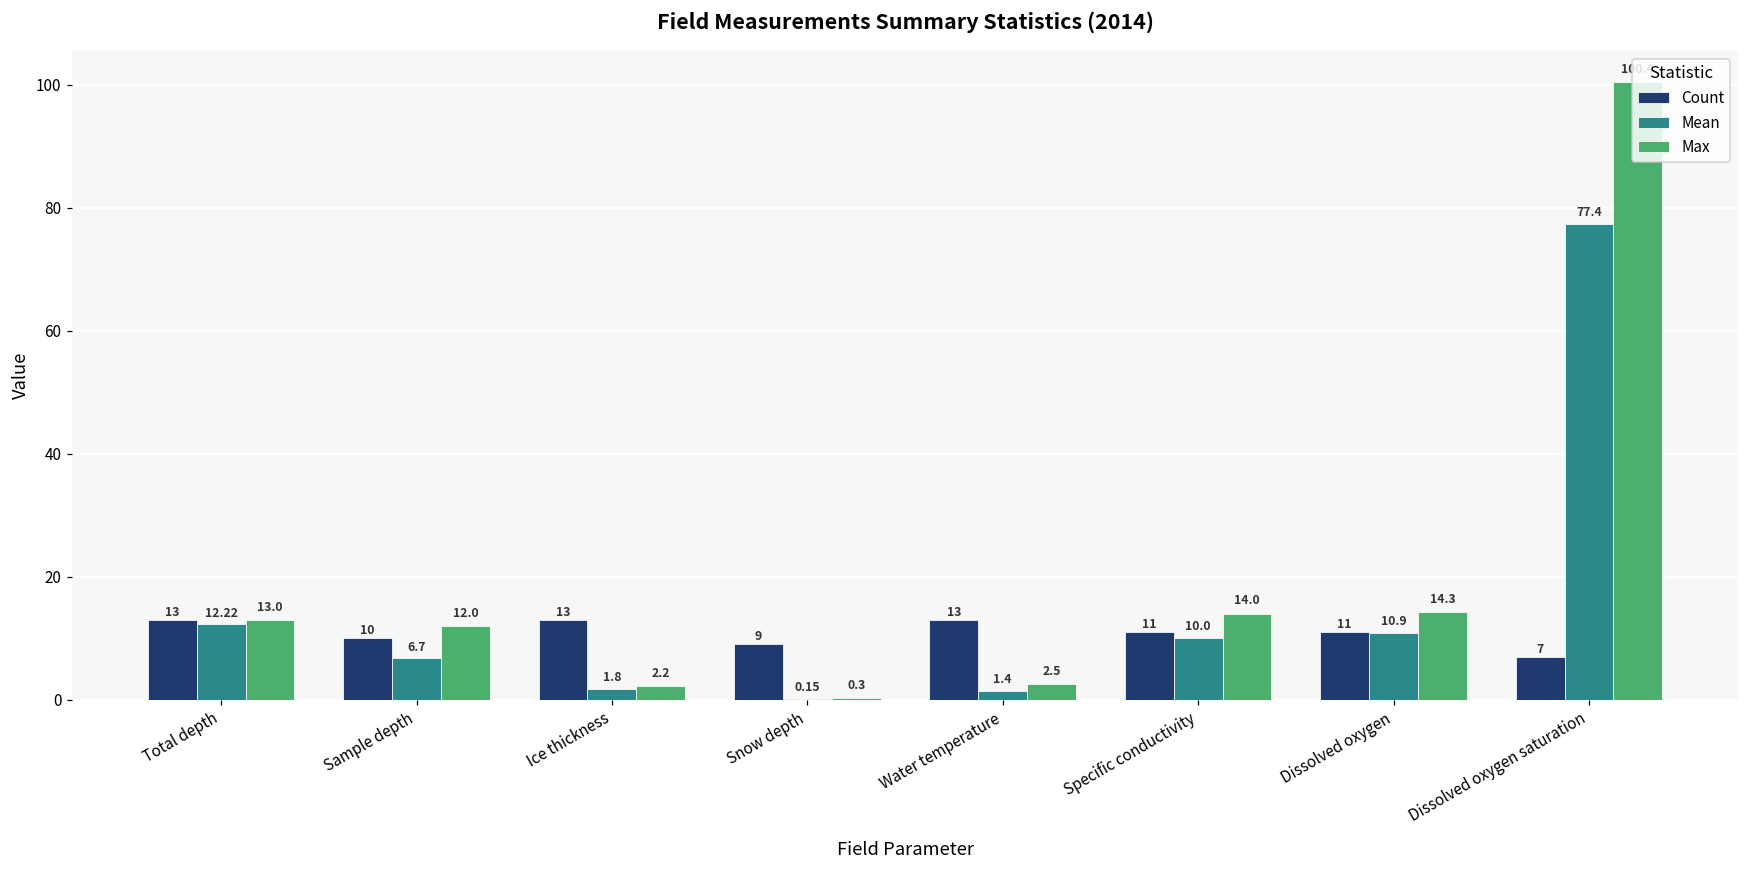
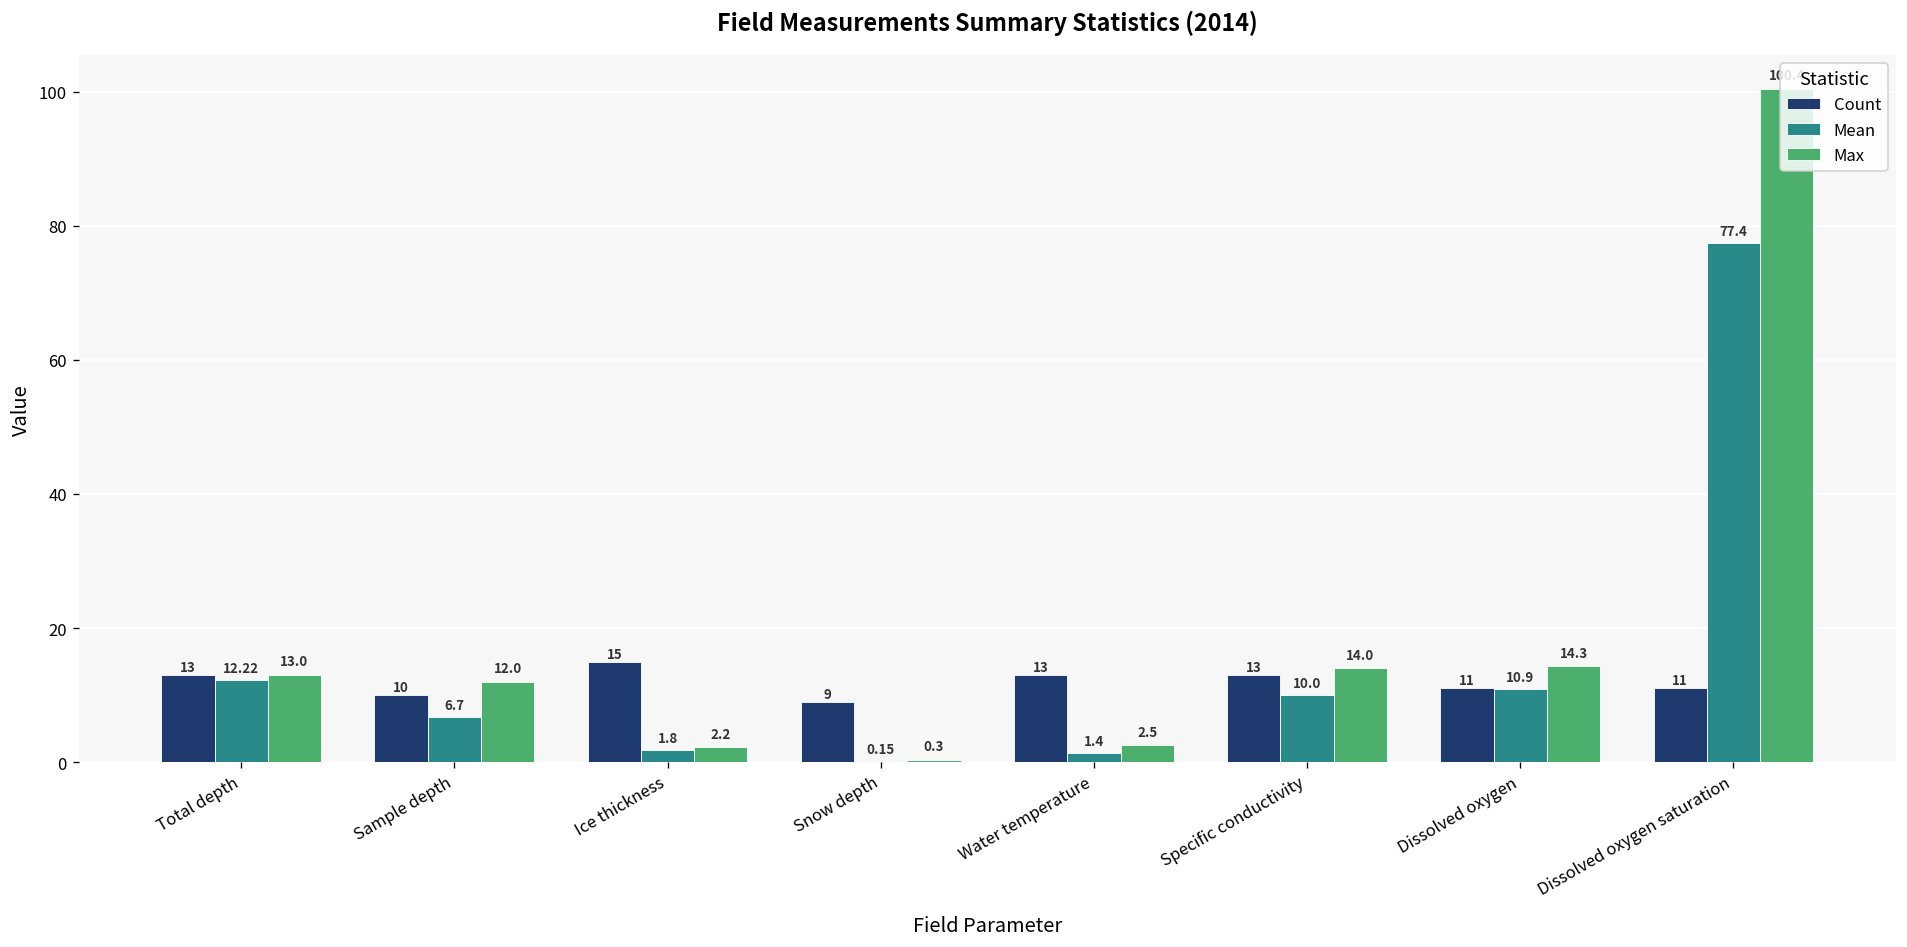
Count, Ice thickness: 13 -> 15
Count, Specific conductivity: 11 -> 13
Count, Dissolved oxygen saturation: 7 -> 11
